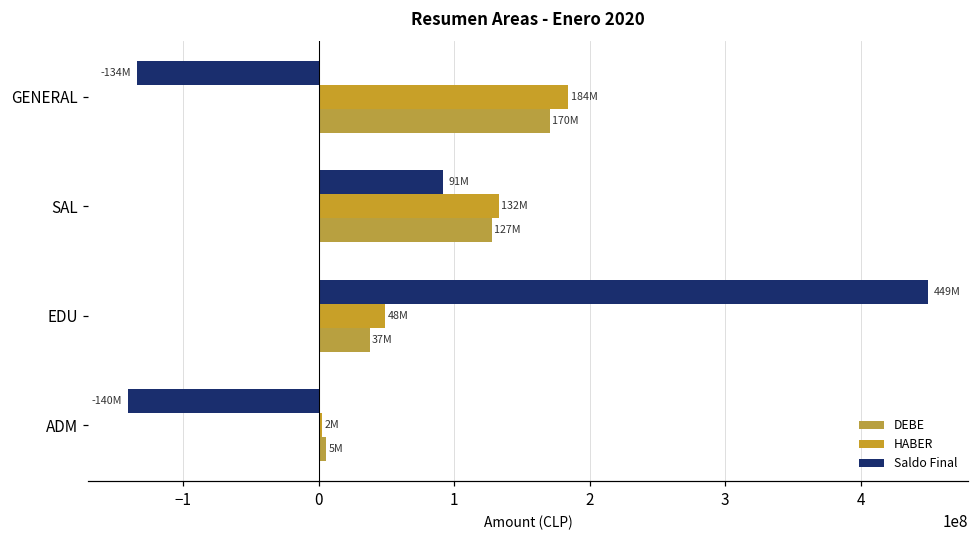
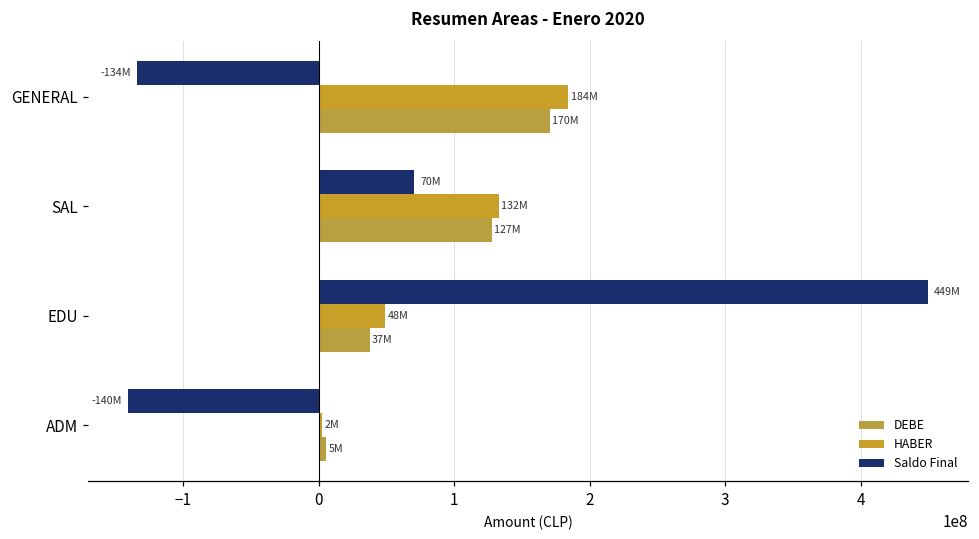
Saldo Final, SAL: 91M -> 70M
